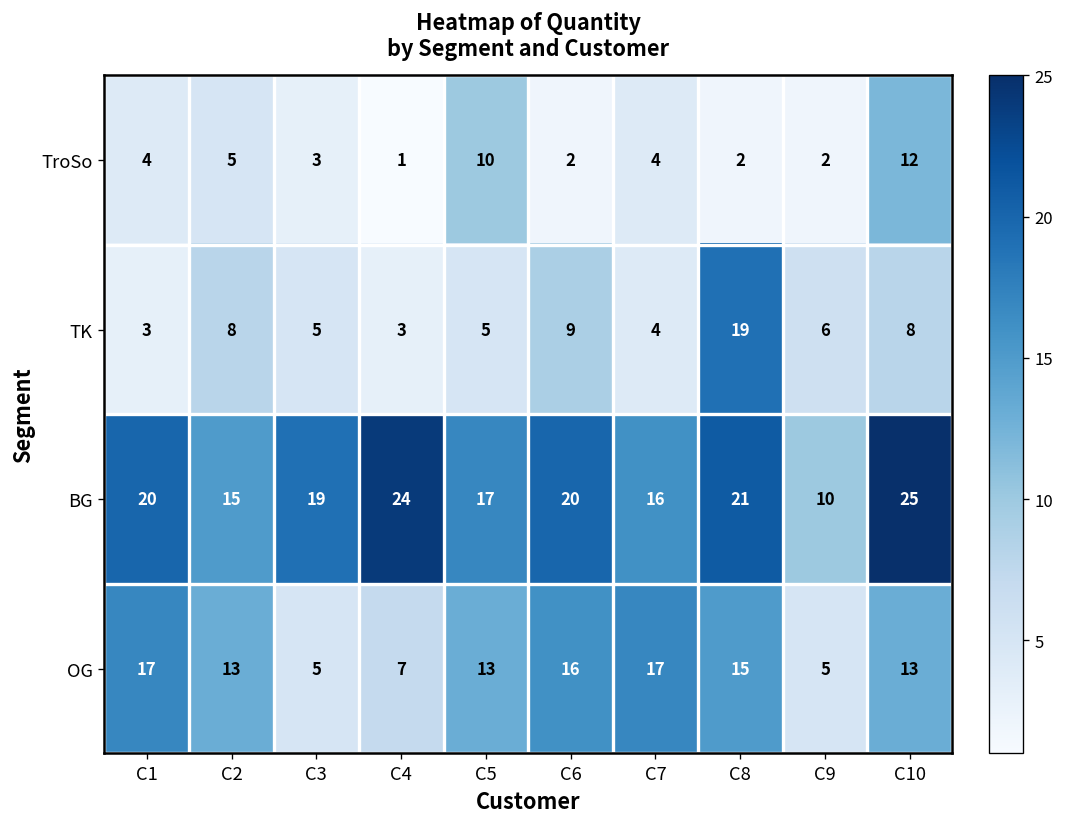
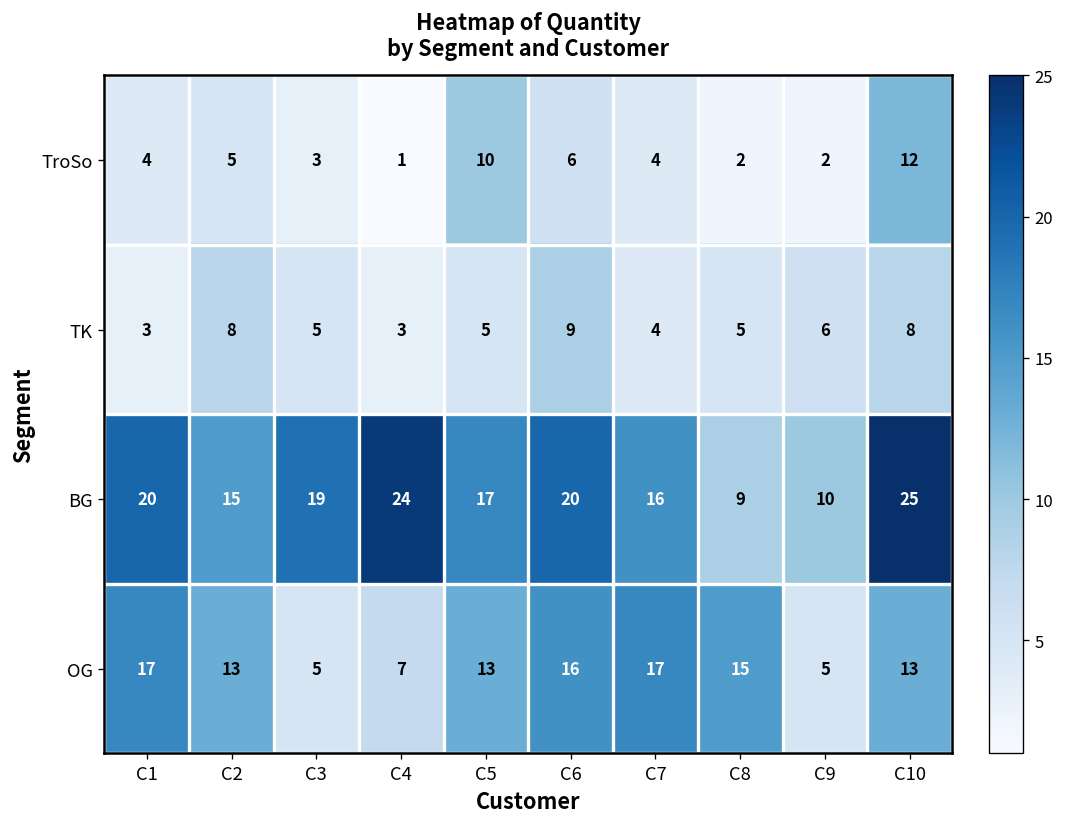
TroSo, C6: 2 -> 6
TK, C8: 19 -> 5
BG, C8: 21 -> 9
